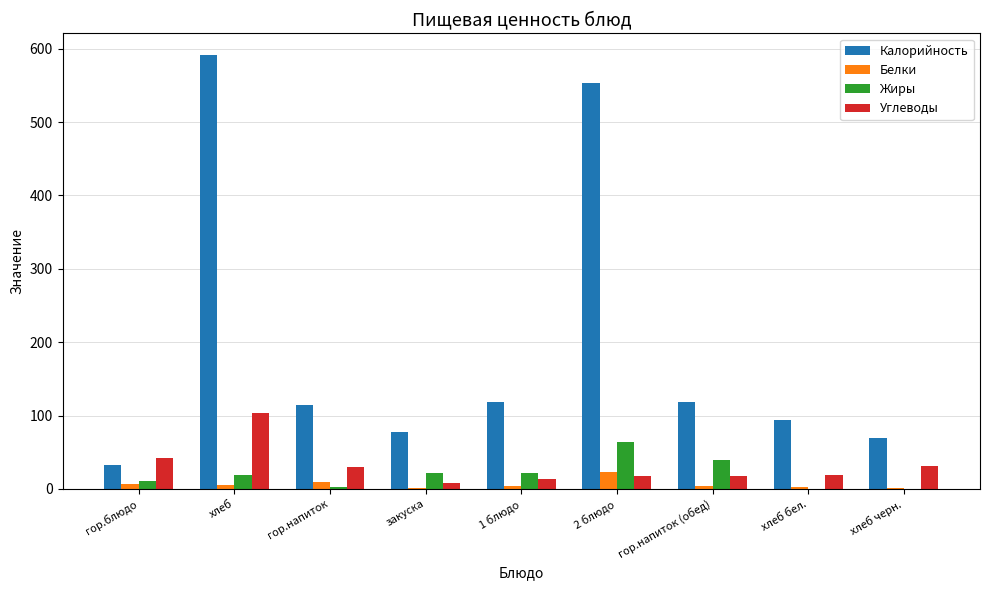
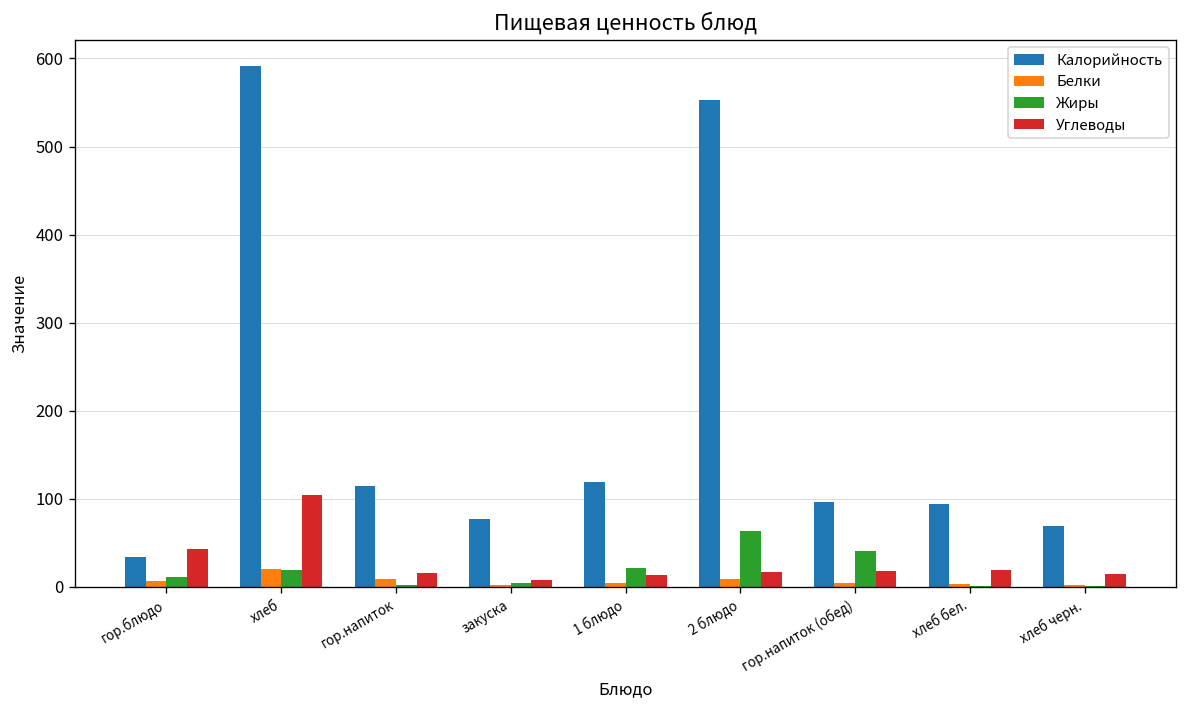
Белки, хлеб: 10 -> 20
Углеводы, гор.напиток: 30 -> 20
Жиры, закуска: 20 -> 0
Белки, 2 блюдо: 20 -> 10
Калорийность, гор.напиток (обед): 120 -> 100
Углеводы, хлеб черн.: 30 -> 10
